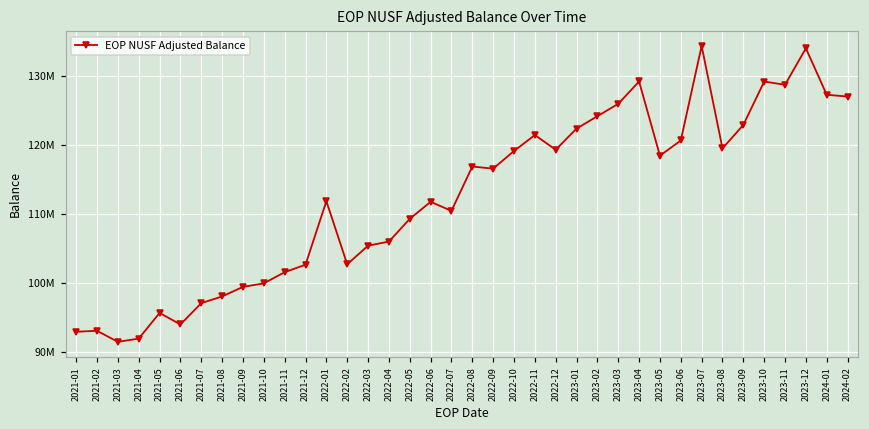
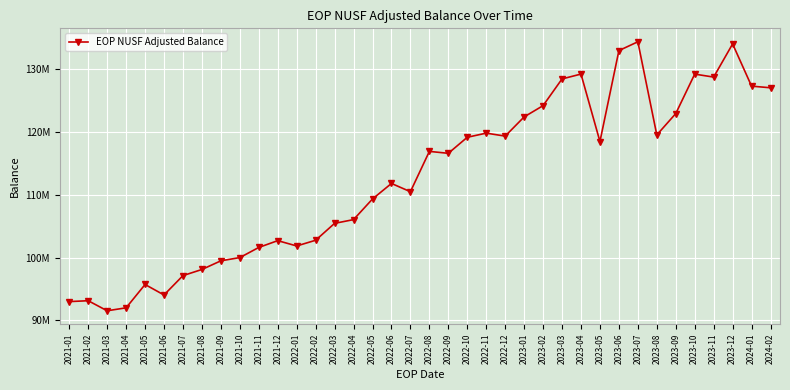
2022-01: 112000000 -> 102000000
2022-11: 122000000 -> 120000000
2023-03: 126000000 -> 128000000
2023-06: 121000000 -> 133000000
